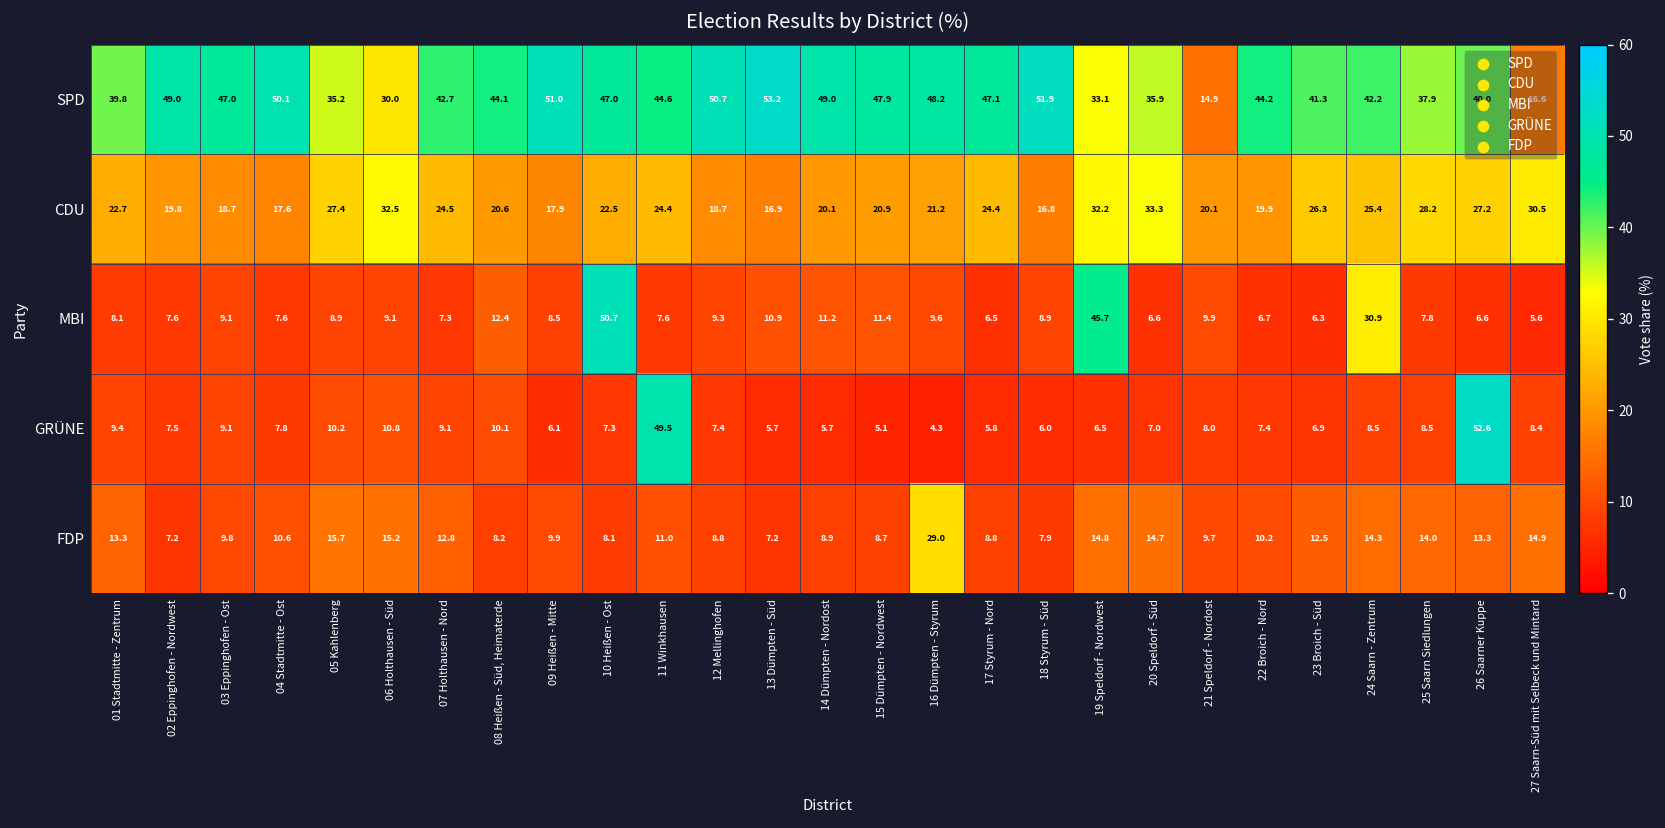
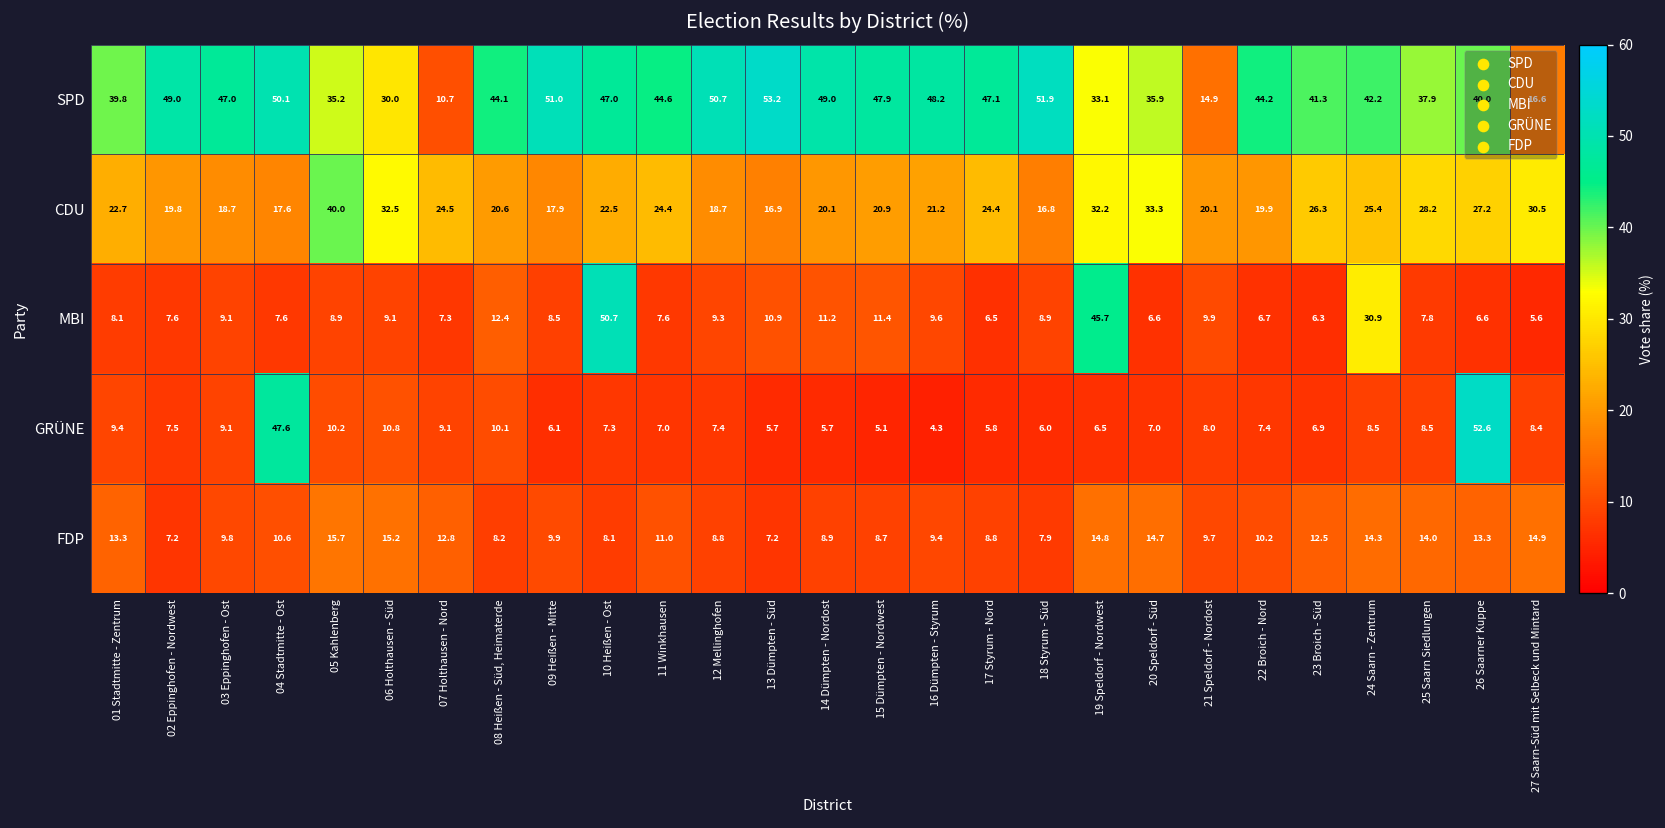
SPD, 07 Holthausen - Nord: 42.7 -> 10.7
CDU, 05 Kahlenberg: 27.4 -> 40.0
GRÜNE, 04 Stadtmitte - Ost: 7.8 -> 47.6
GRÜNE, 11 Winkhausen: 49.5 -> 7.0
FDP, 16 Dümpten - Styrum: 29.0 -> 9.4
